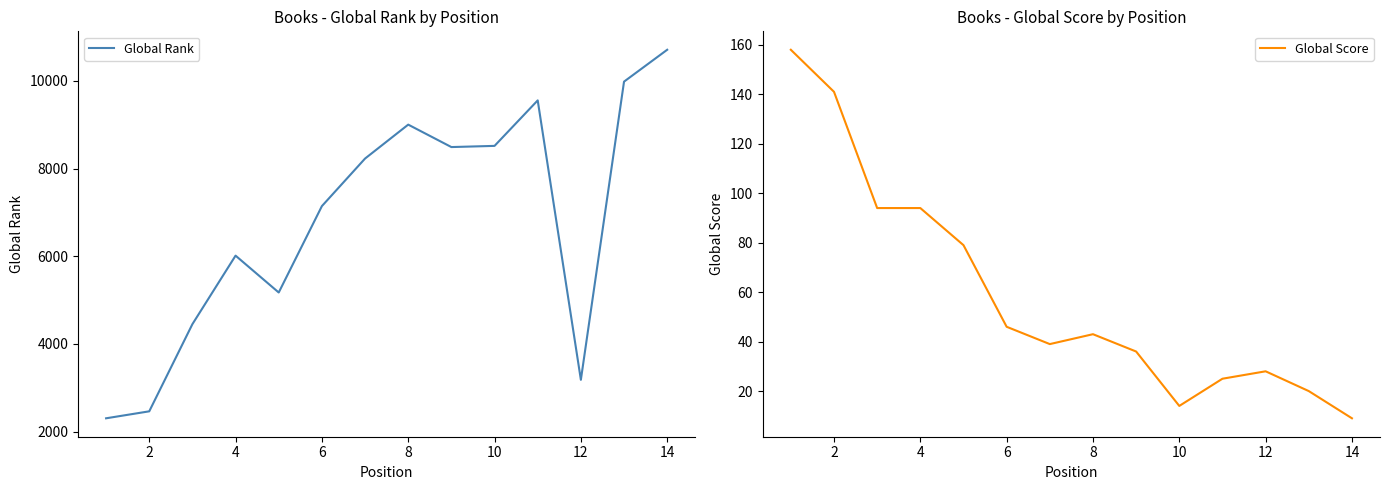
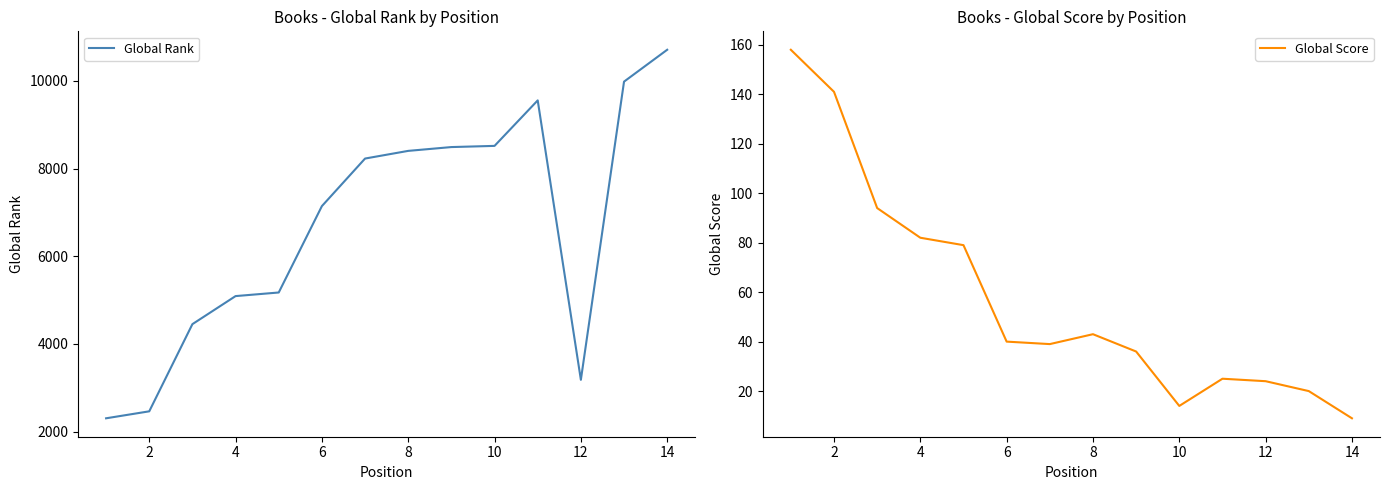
Books - Global Rank by Position, 4: 6000 -> 5100
Books - Global Rank by Position, 8: 9000 -> 8400
Books - Global Score by Position, 4: 94 -> 82
Books - Global Score by Position, 6: 46 -> 40
Books - Global Score by Position, 12: 28 -> 24
